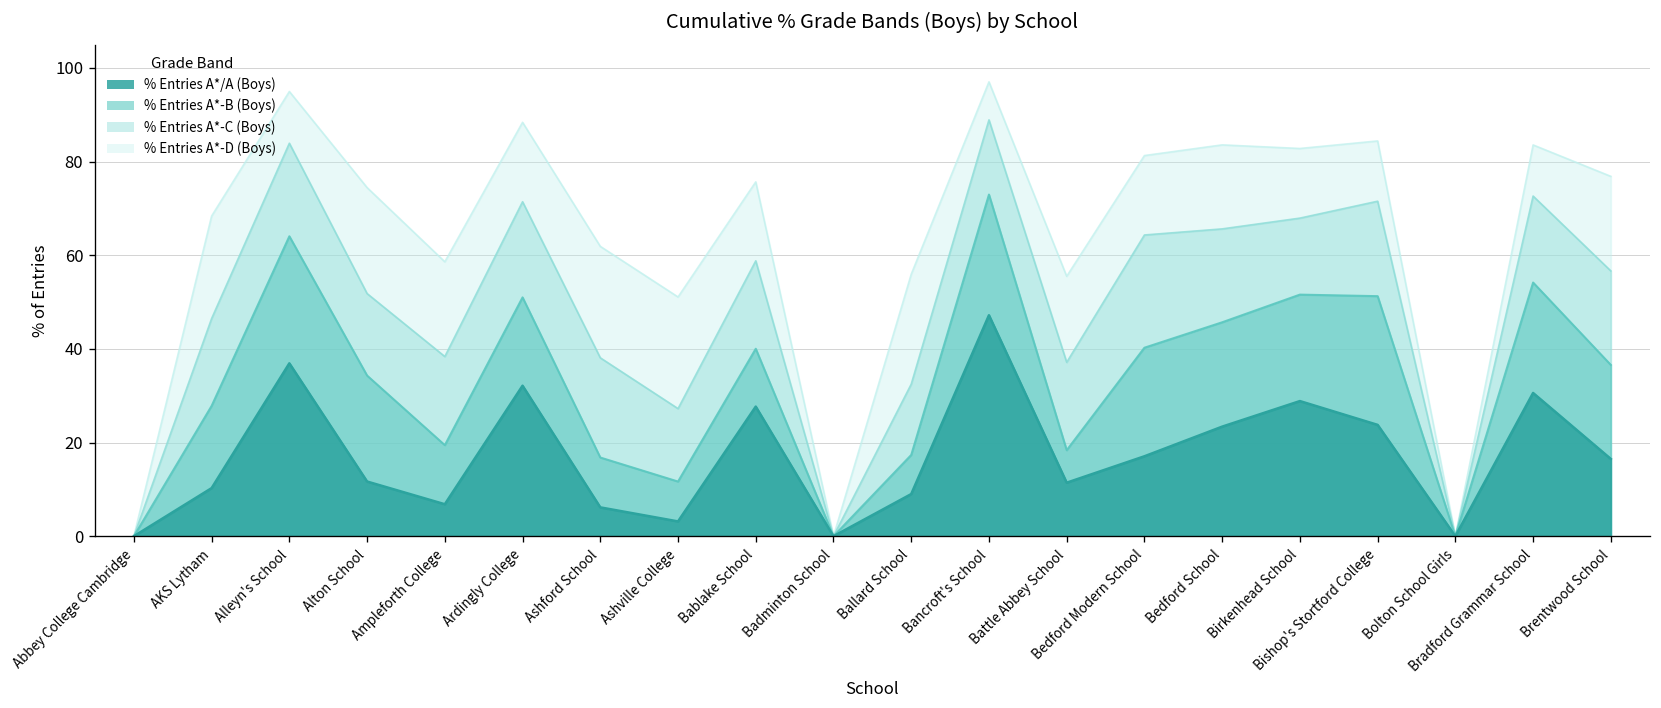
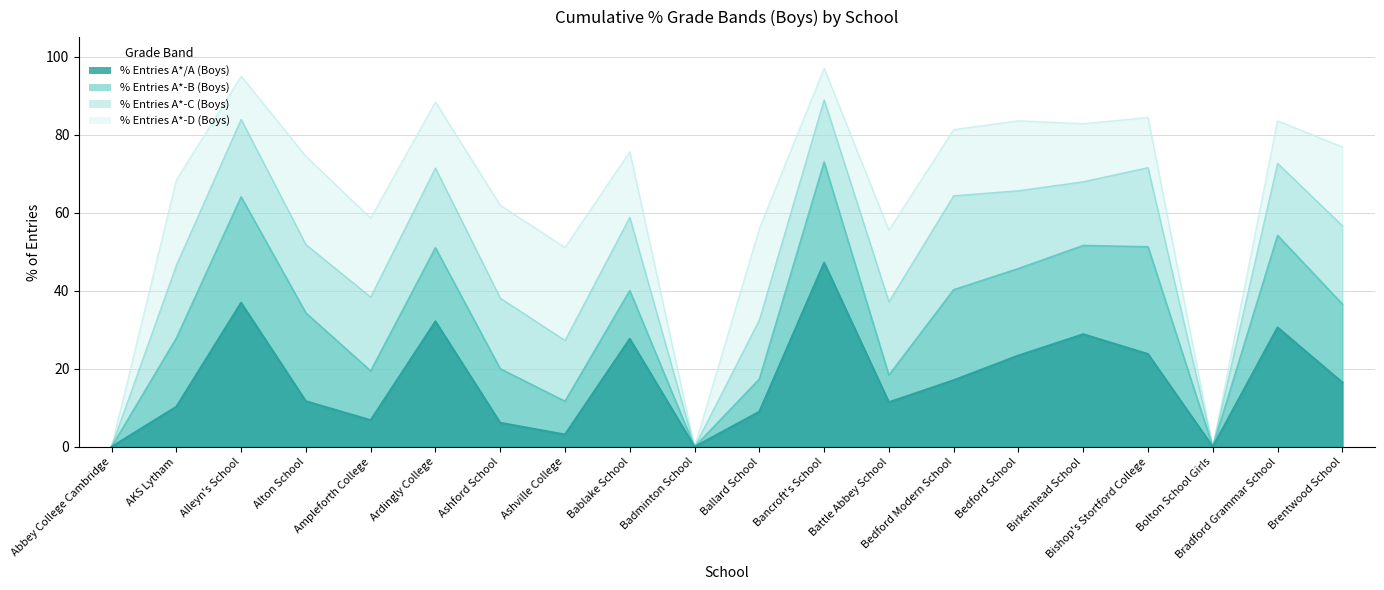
% Entries A*-B (Boys), Ashford School: 17 -> 20
